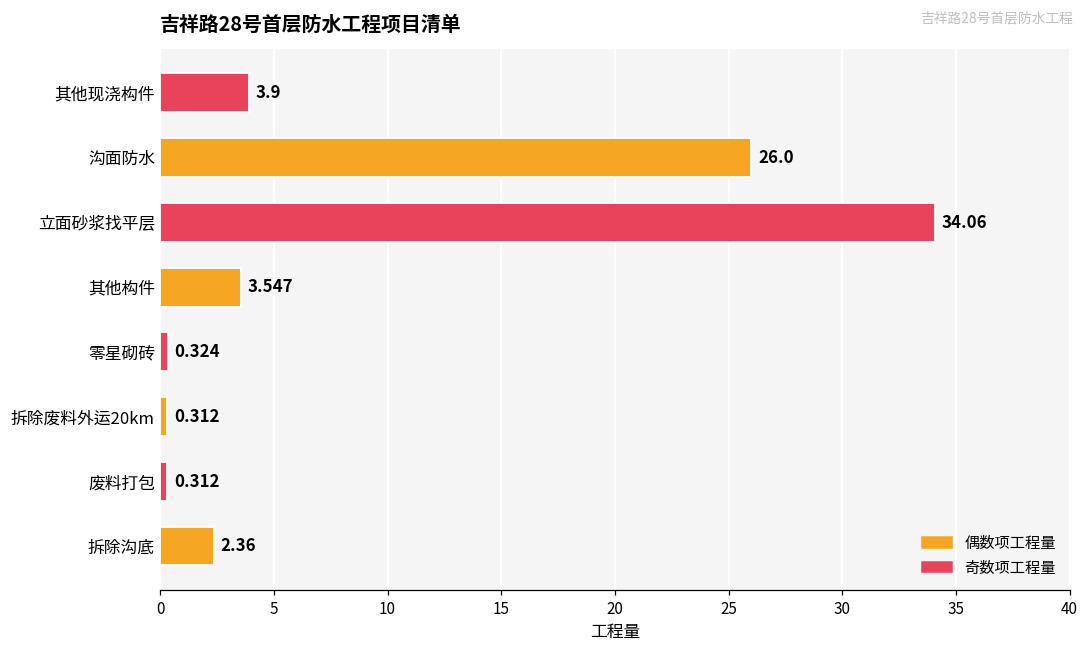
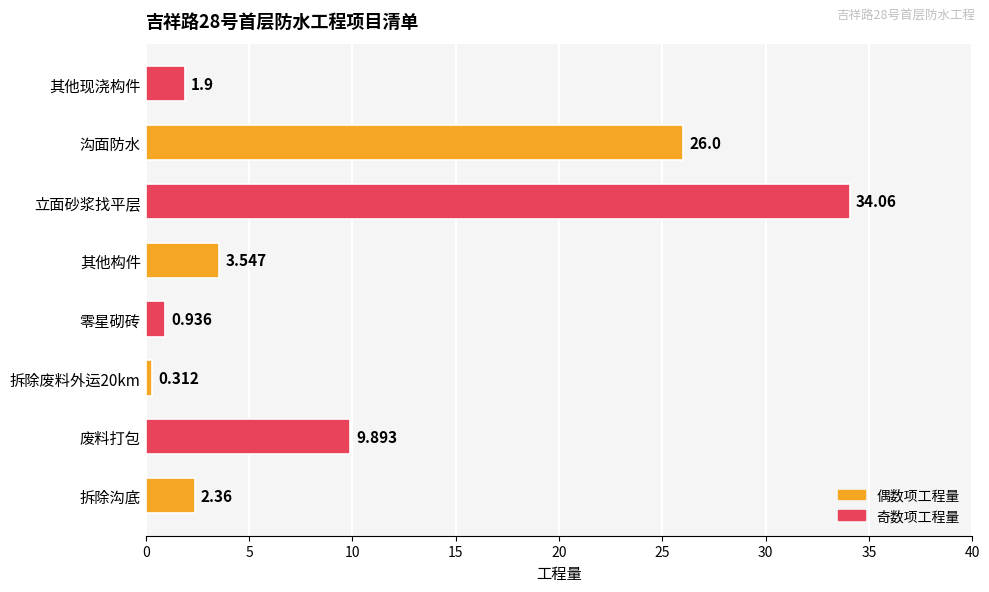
其他现浇构件: 3.9 -> 1.9
零星砌砖: 0.324 -> 0.936
废料打包: 0.312 -> 9.893
